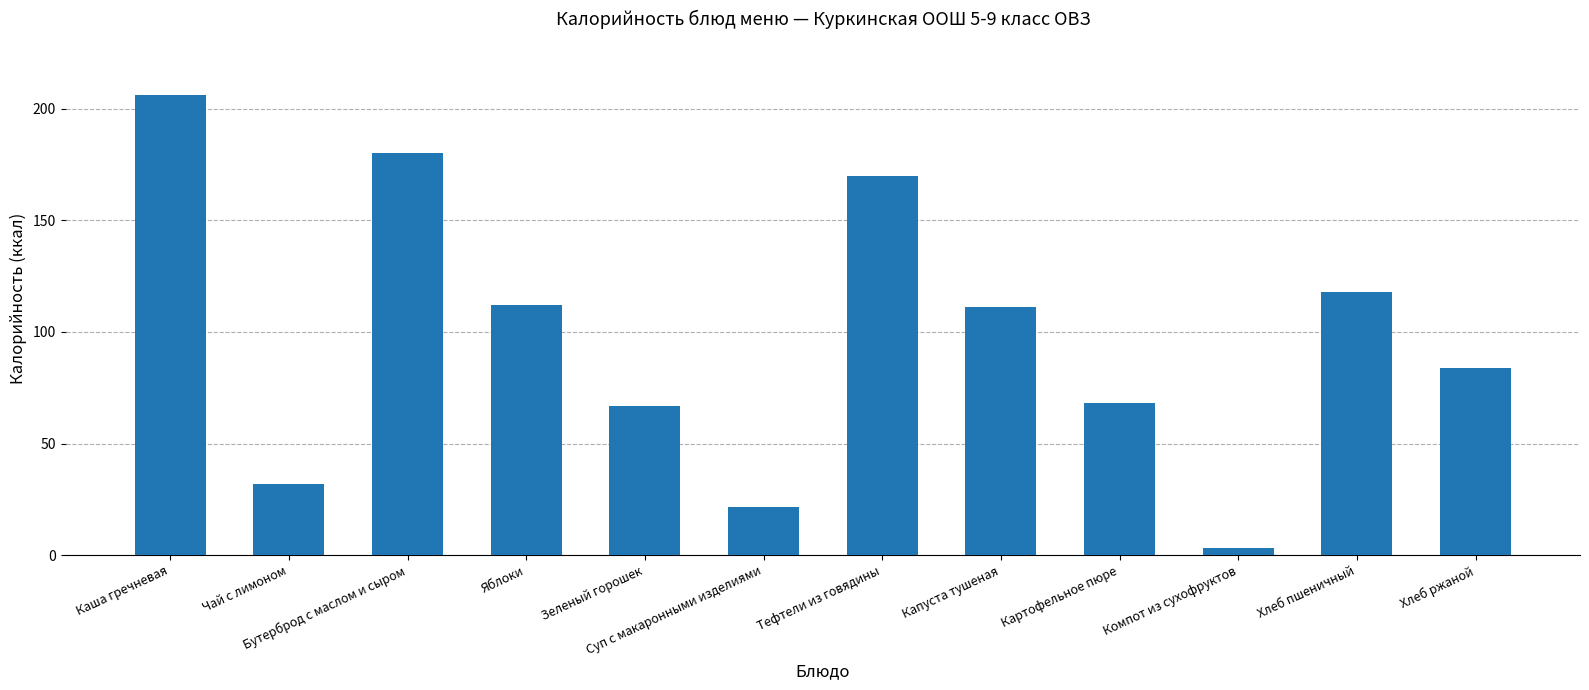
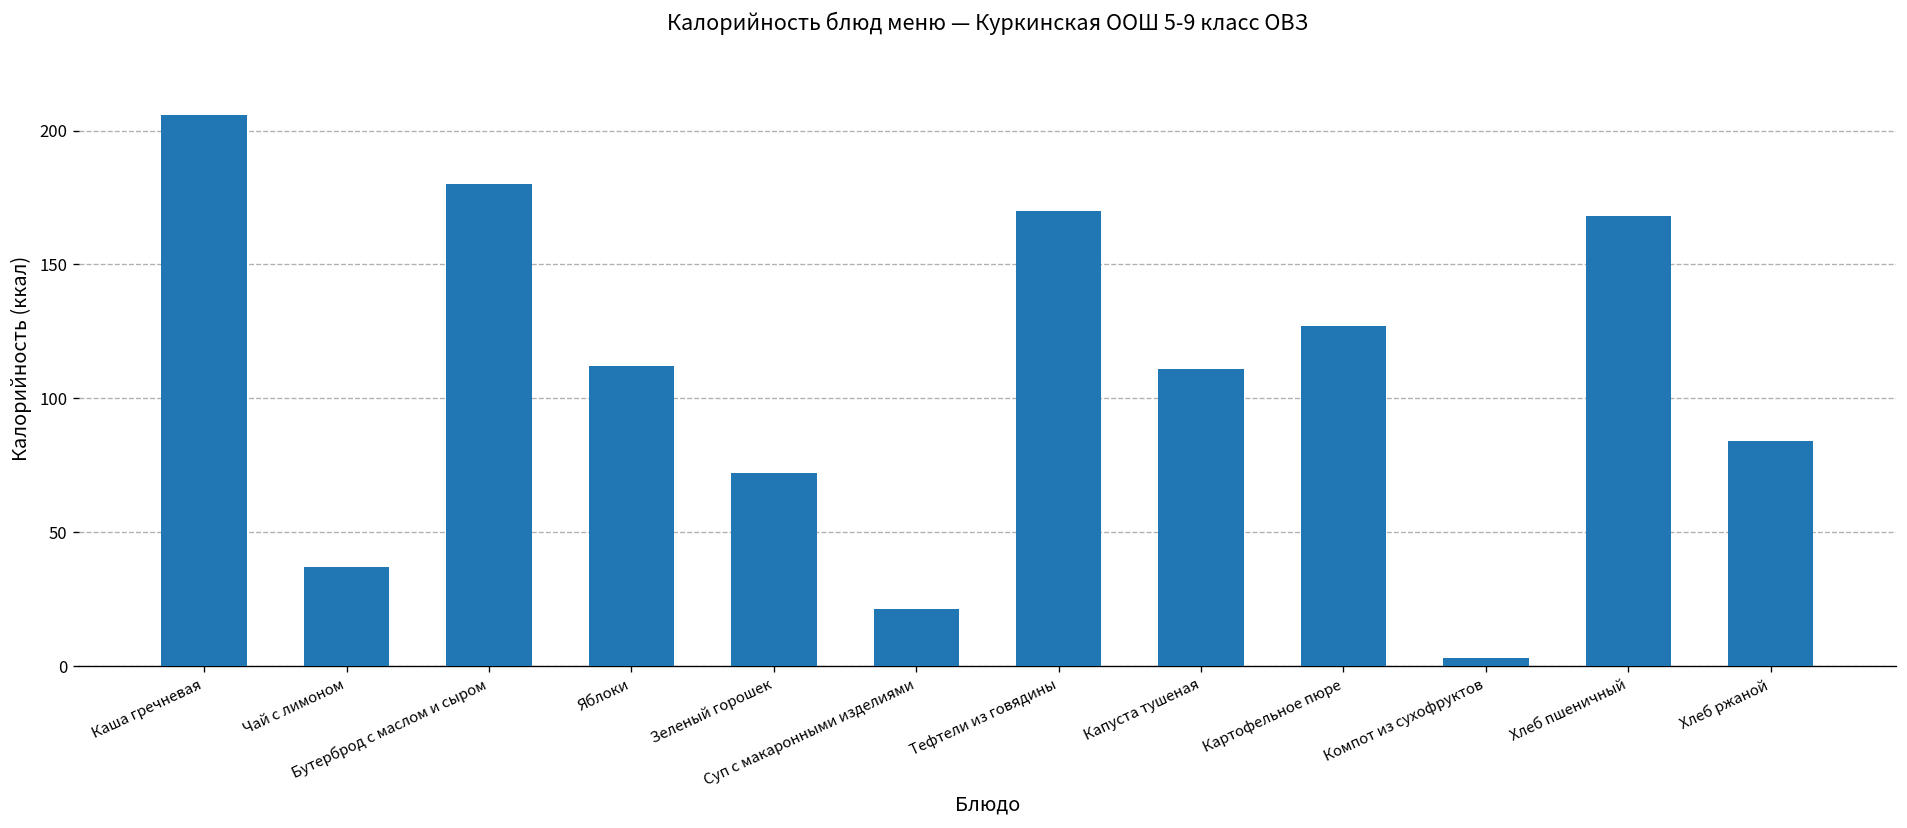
Чай с лимоном: 32 -> 37
Зеленый горошек: 67 -> 72
Картофельное пюре: 68 -> 127
Хлеб пшеничный: 118 -> 168
